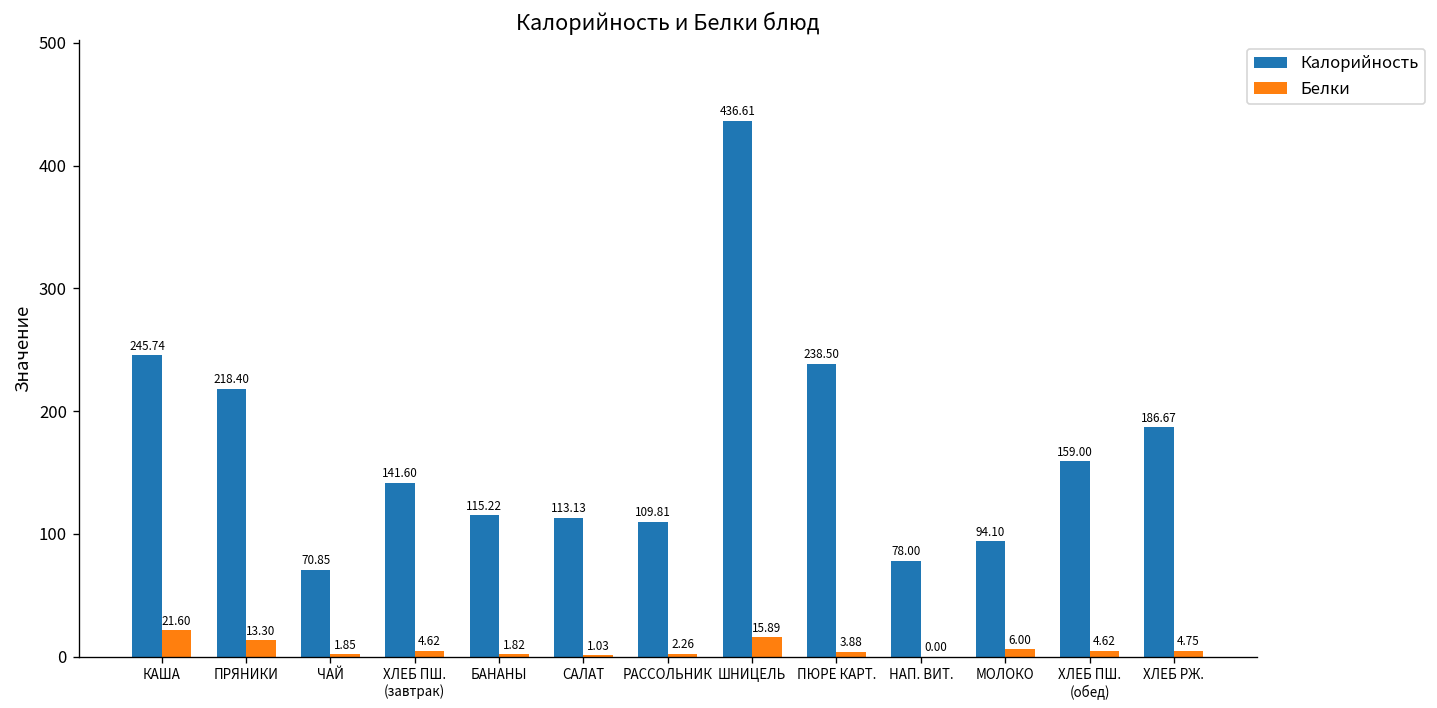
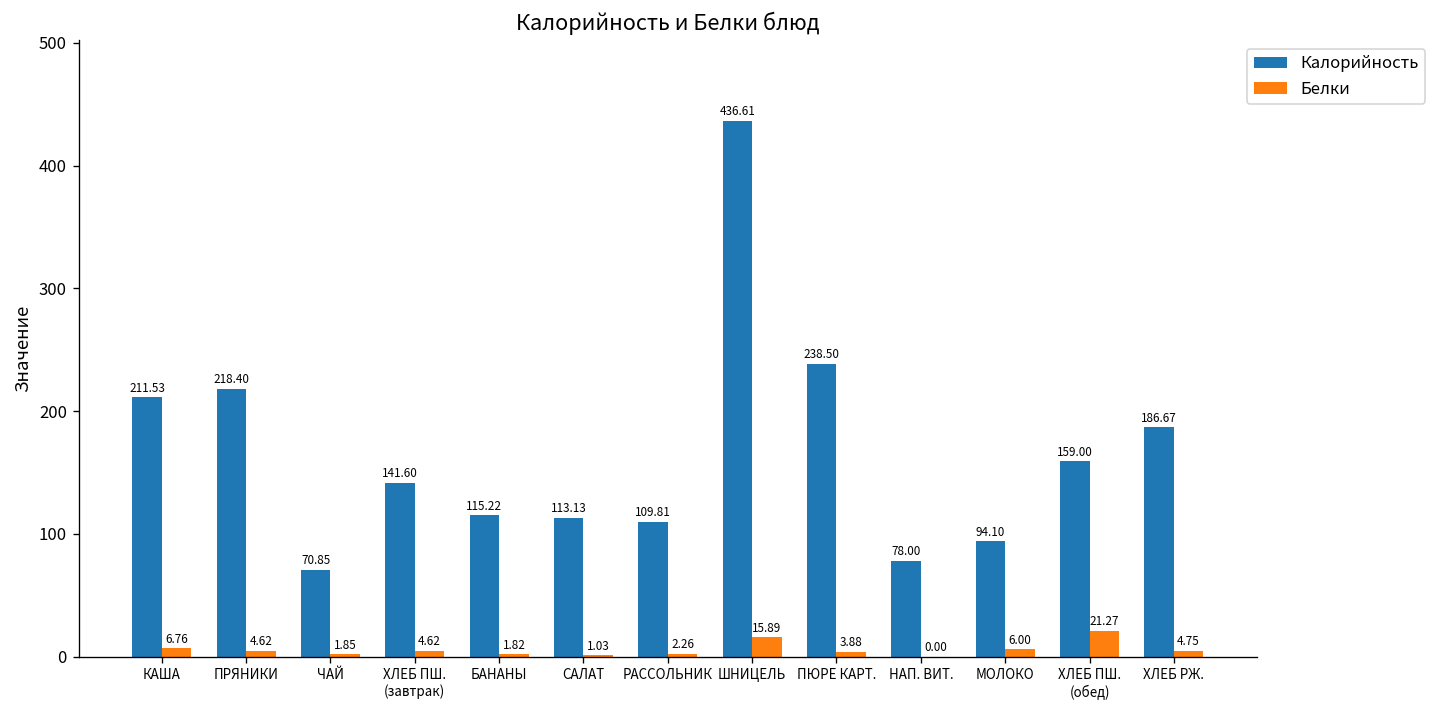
Калорийность, КАША: 245.74 -> 211.53
Белки, КАША: 21.60 -> 6.76
Белки, ПРЯНИКИ: 13.30 -> 4.62
Белки, ХЛЕБ ПШ. (обед): 4.62 -> 21.27
